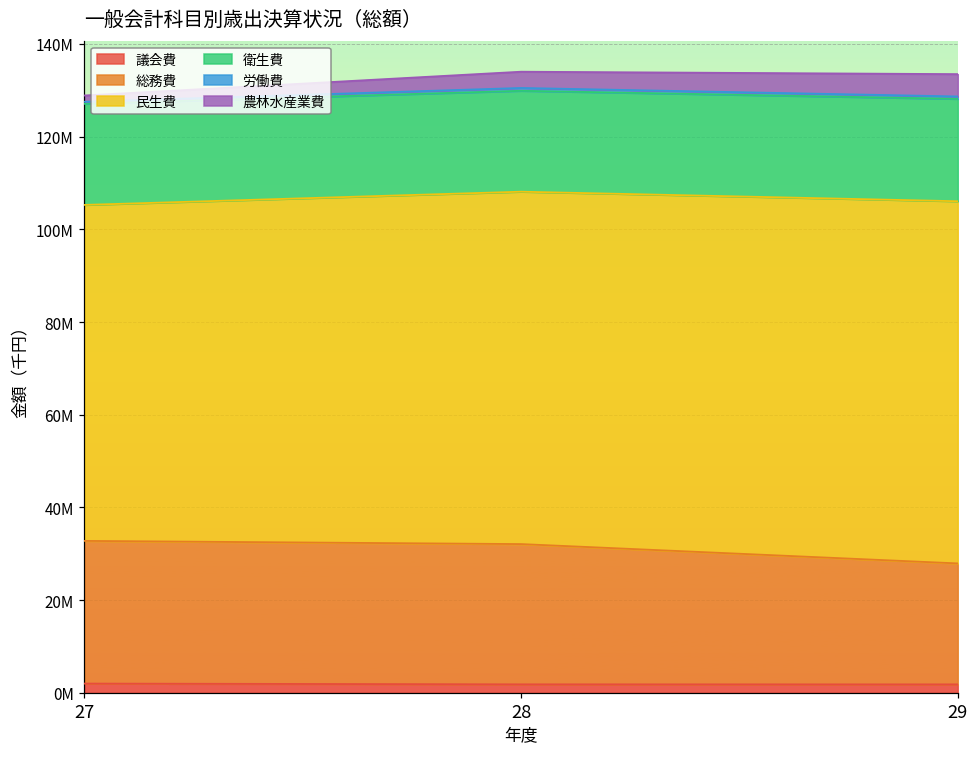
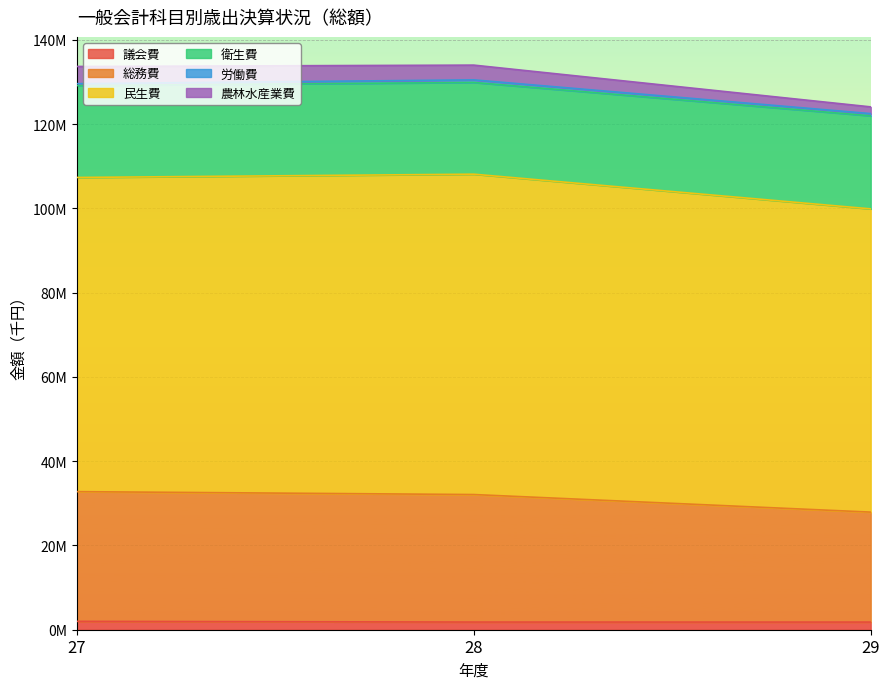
民生費, 27: 72000000 -> 75000000
農林水産業費, 27: 1000000 -> 4000000
民生費, 29: 78000000 -> 72000000
農林水産業費, 29: 5000000 -> 2000000
